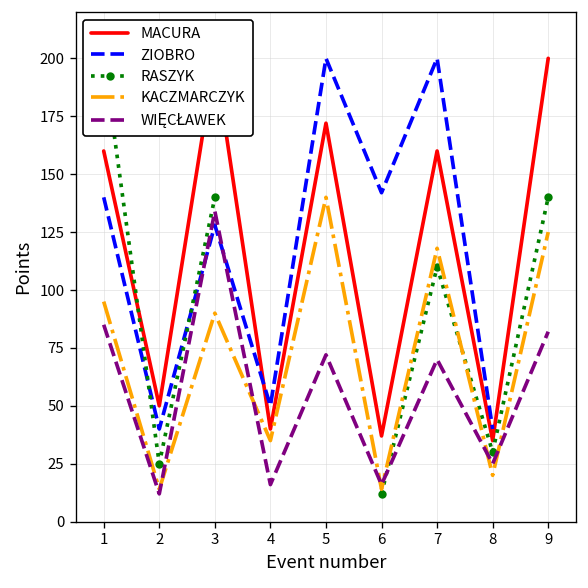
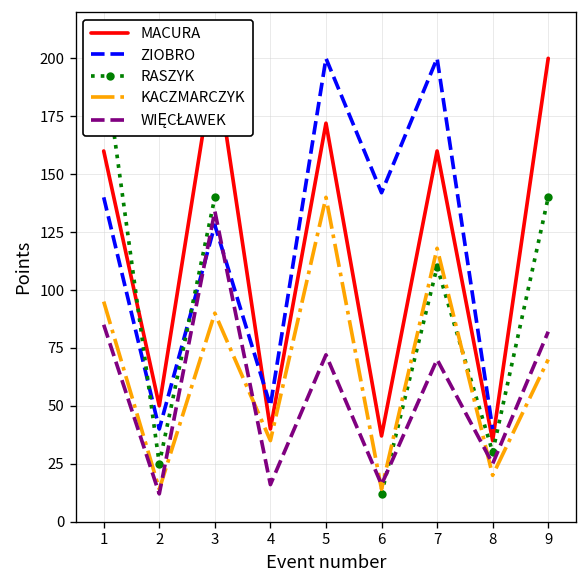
KACZMARCZYK, 9: 125 -> 70
